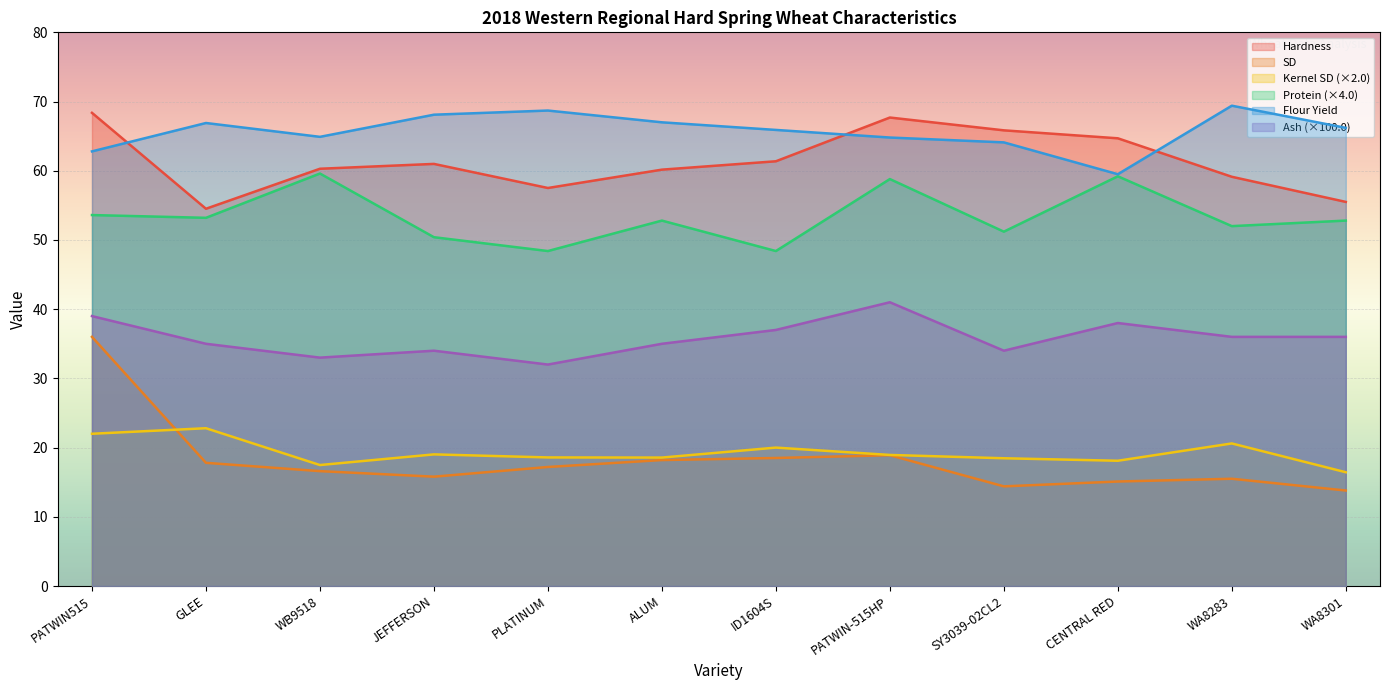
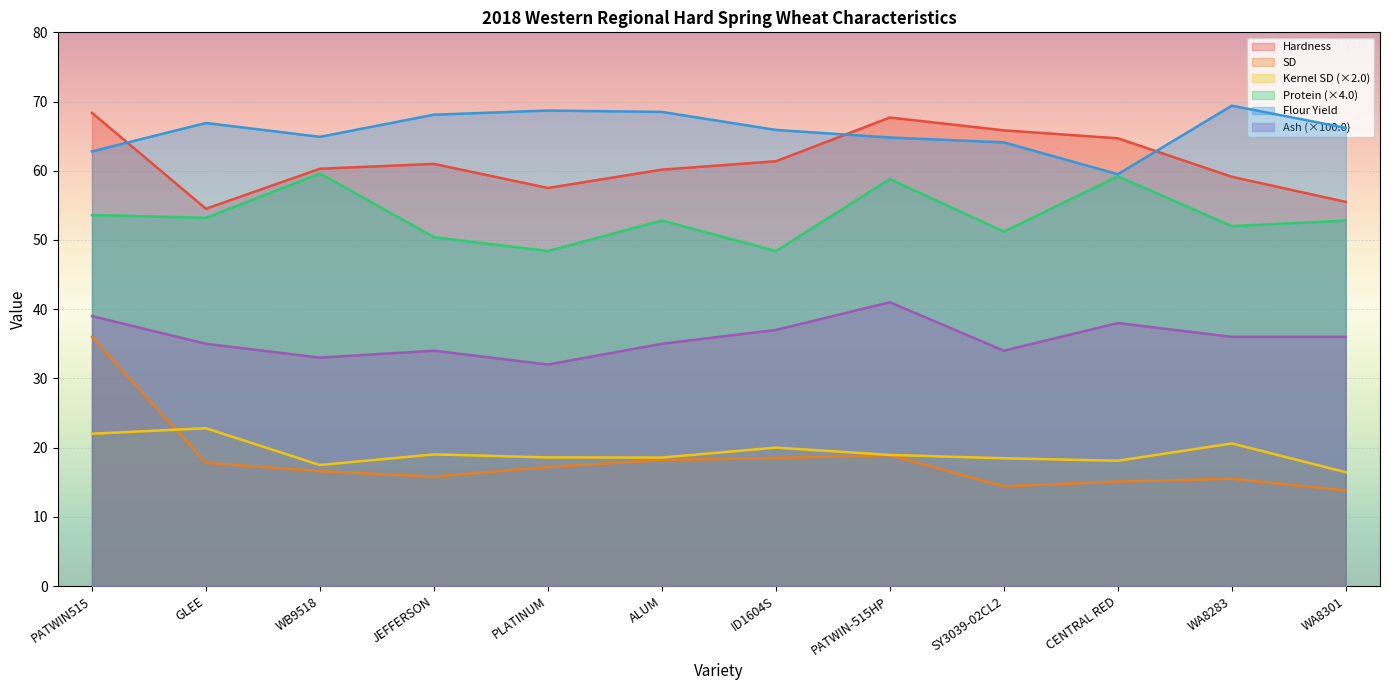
Flour Yield, ALUM: 67 -> 69
